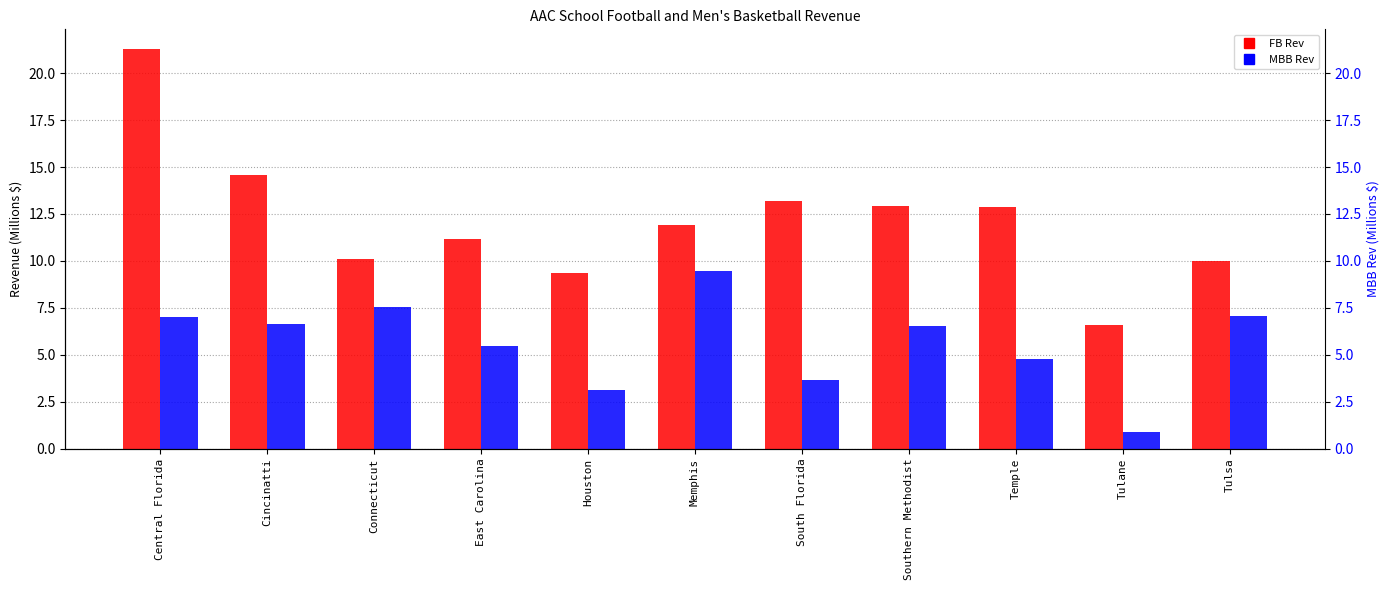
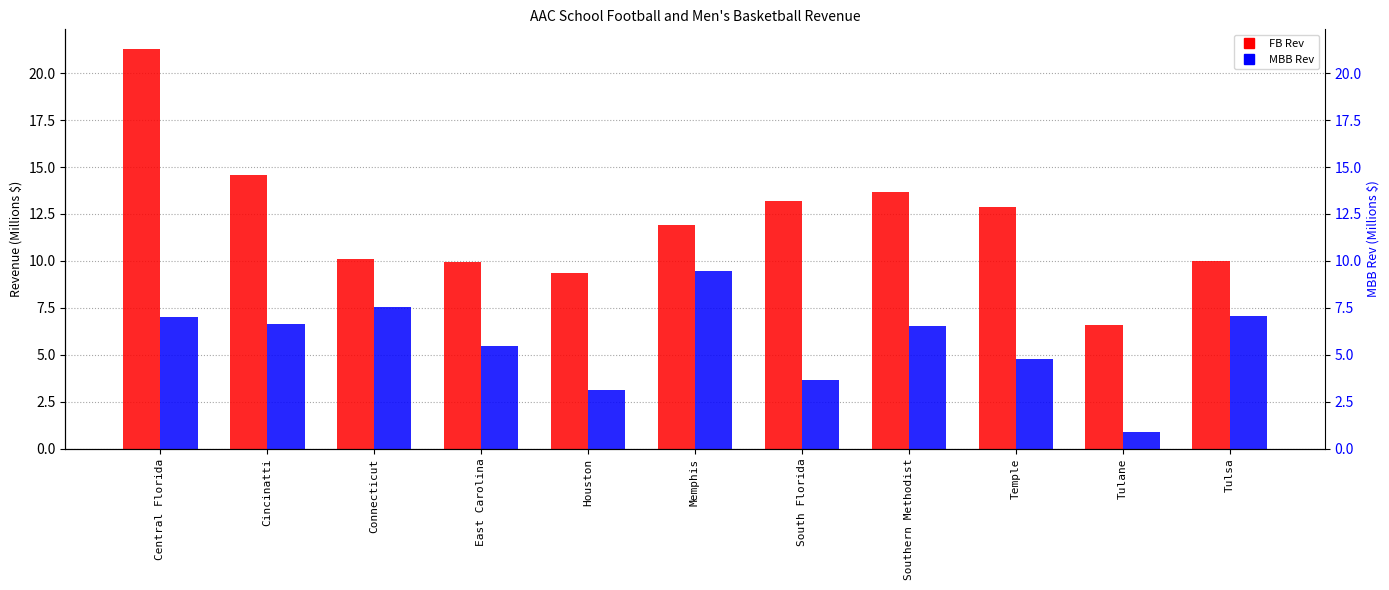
FB Rev, East Carolina: 11.1 -> 10.0
FB Rev, Southern Methodist: 12.9 -> 13.7
